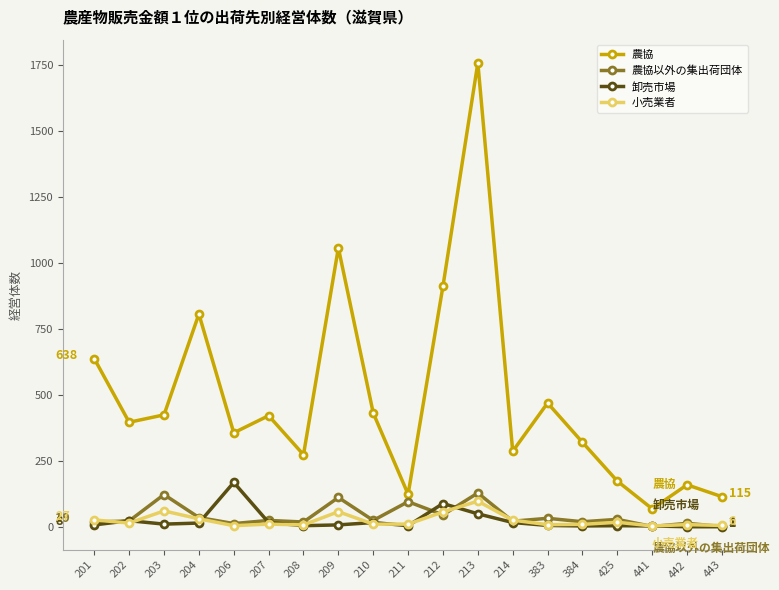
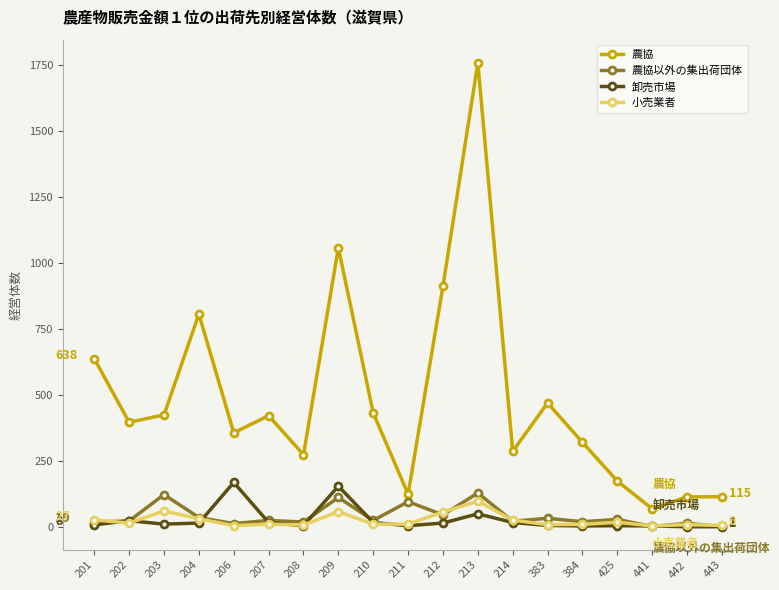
卸売市場, 209: 10 -> 160
卸売市場, 212: 90 -> 20
農協, 442: 160 -> 110
